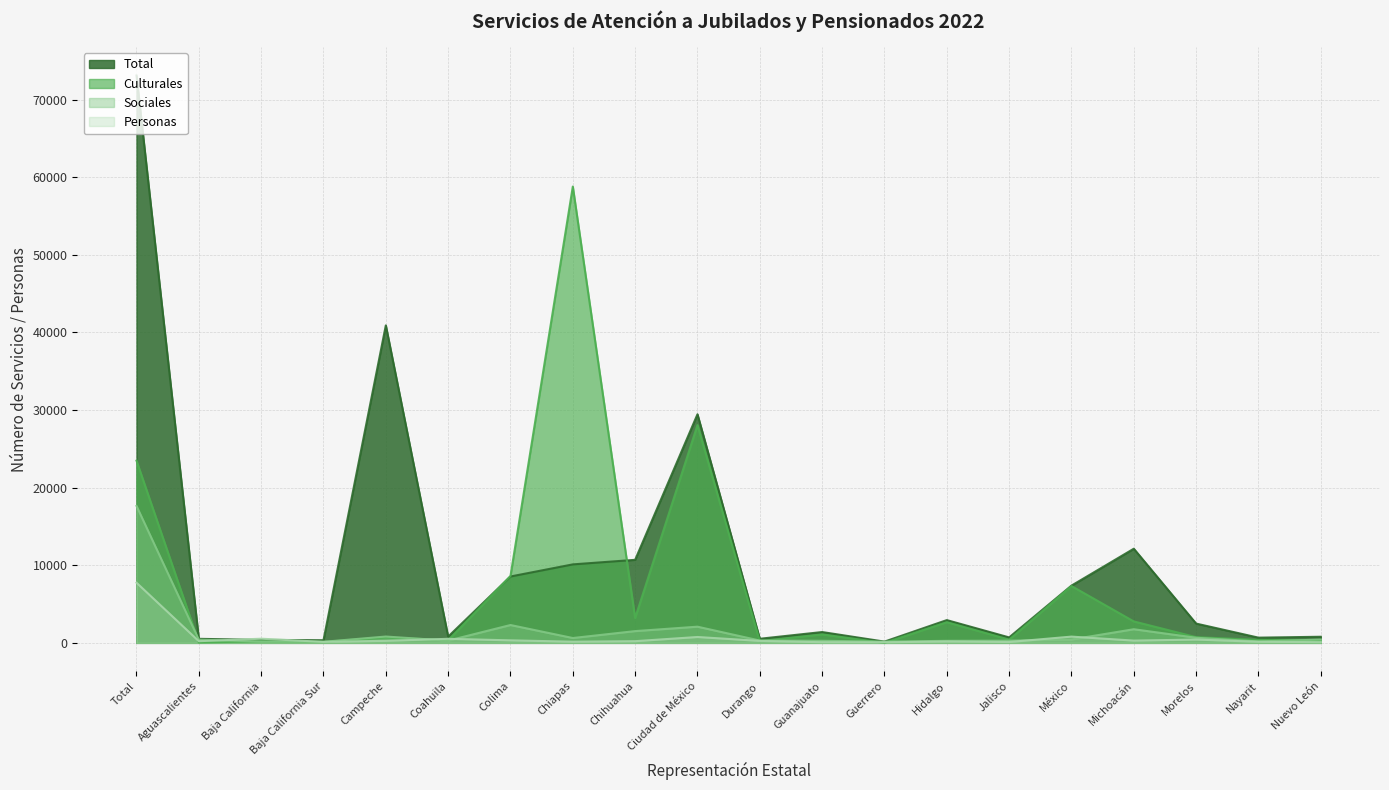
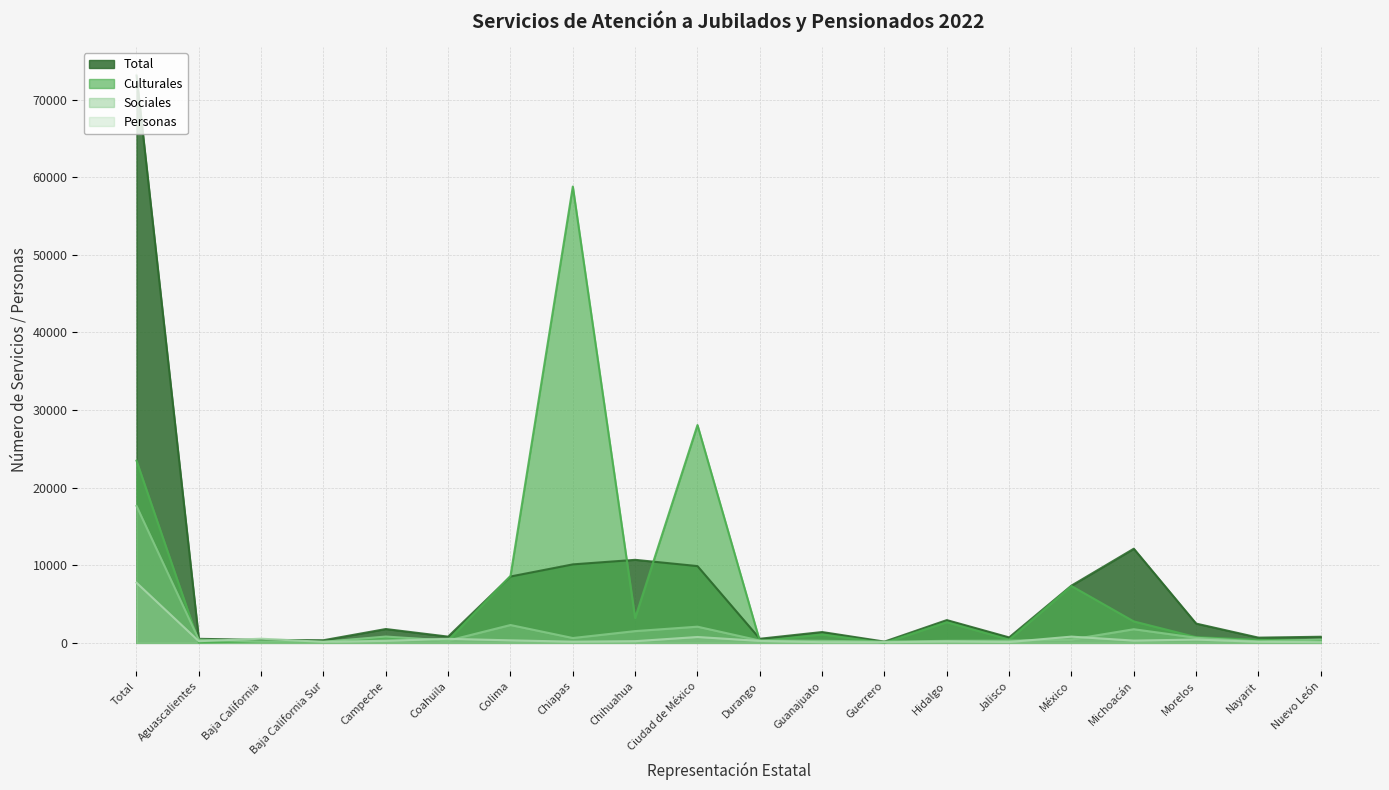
Total, Campeche: 41000 -> 2000
Total, Ciudad de México: 29000 -> 10000
